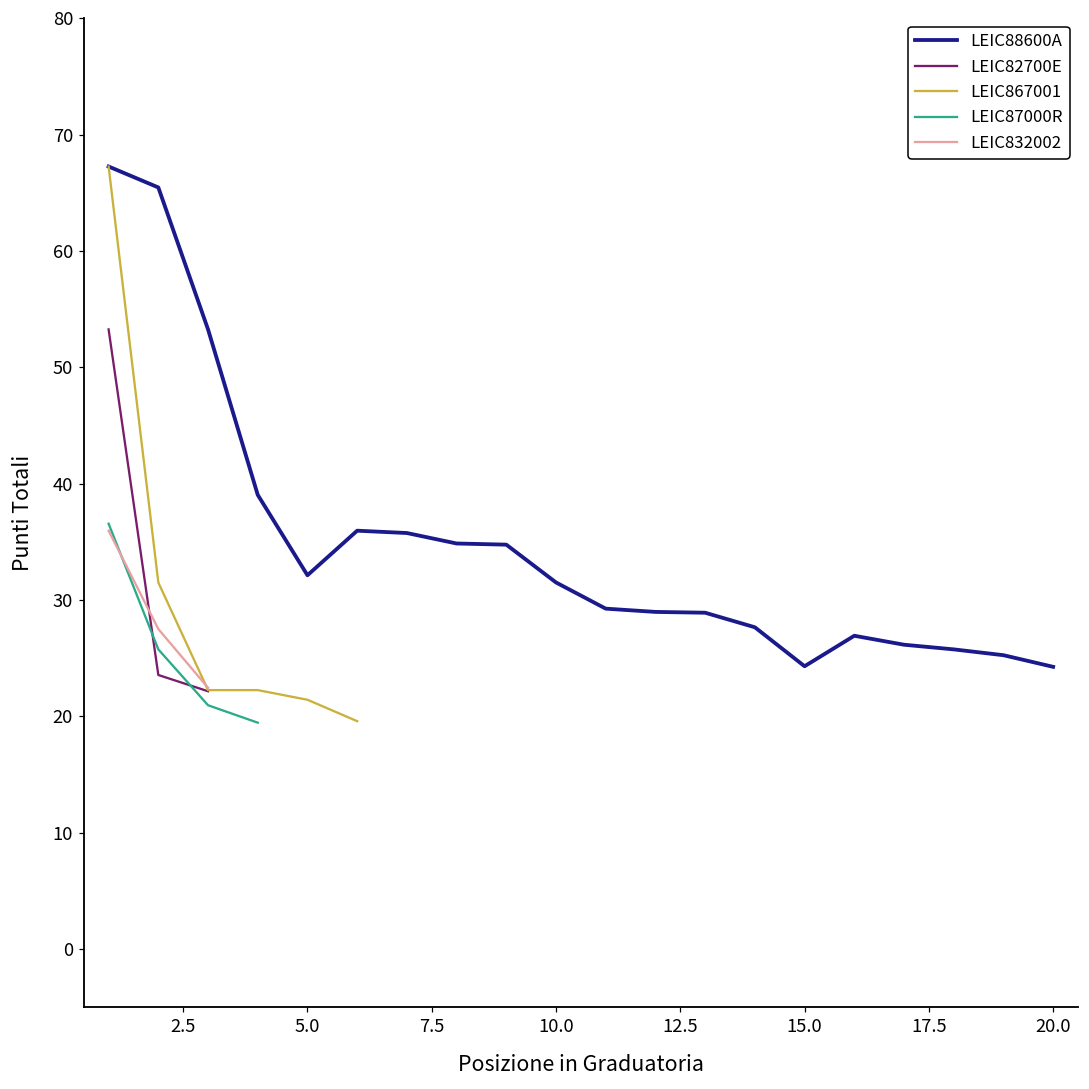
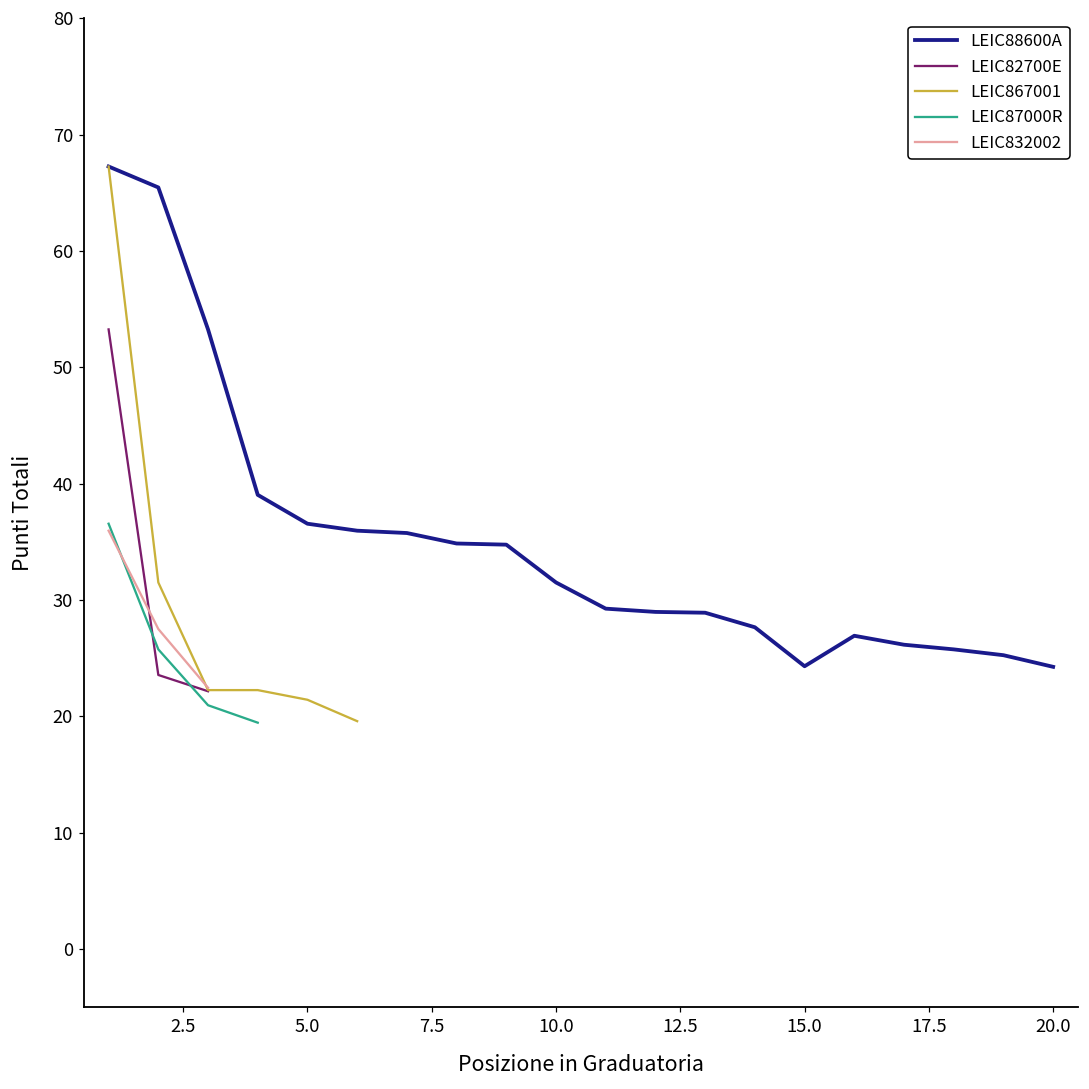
LEIC88600A, 5.0: 32.1 -> 36.6
